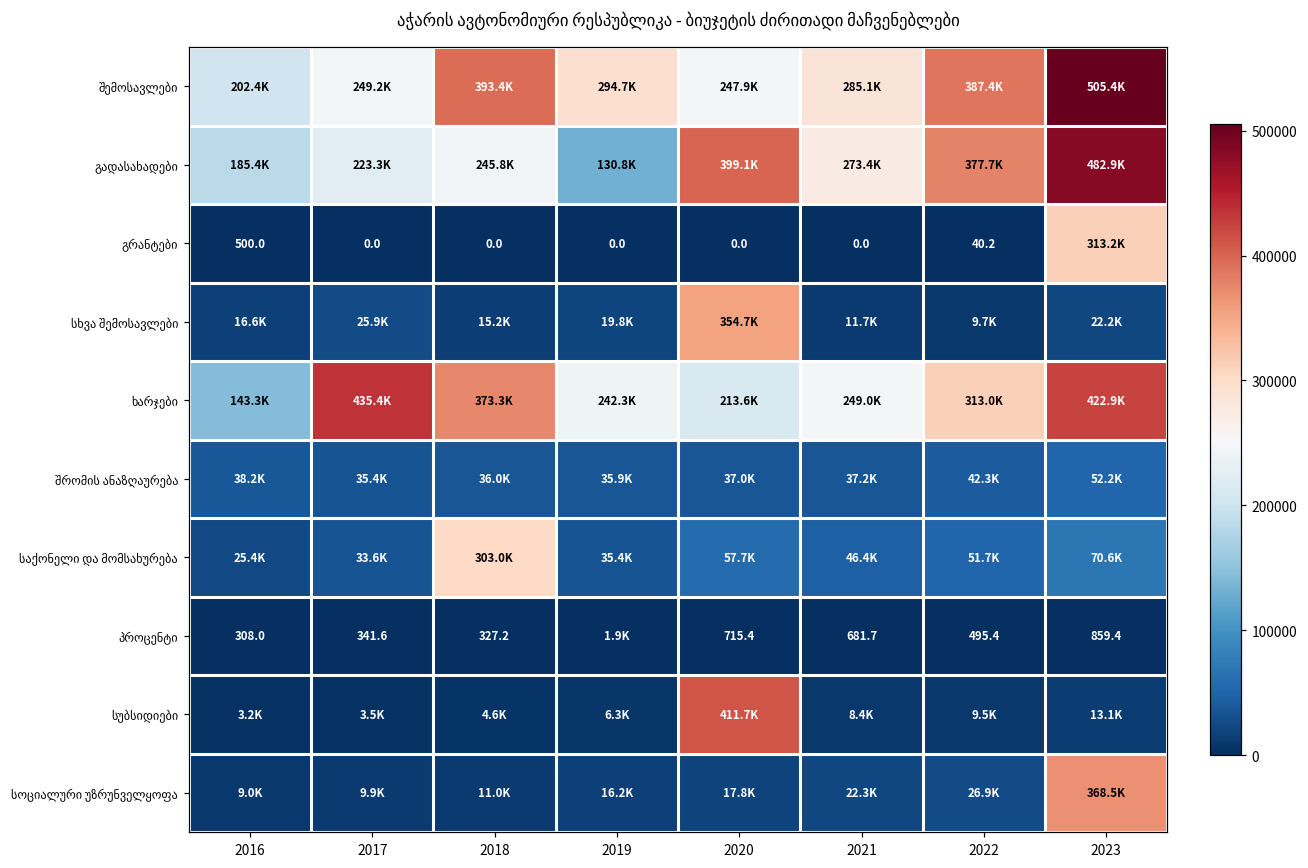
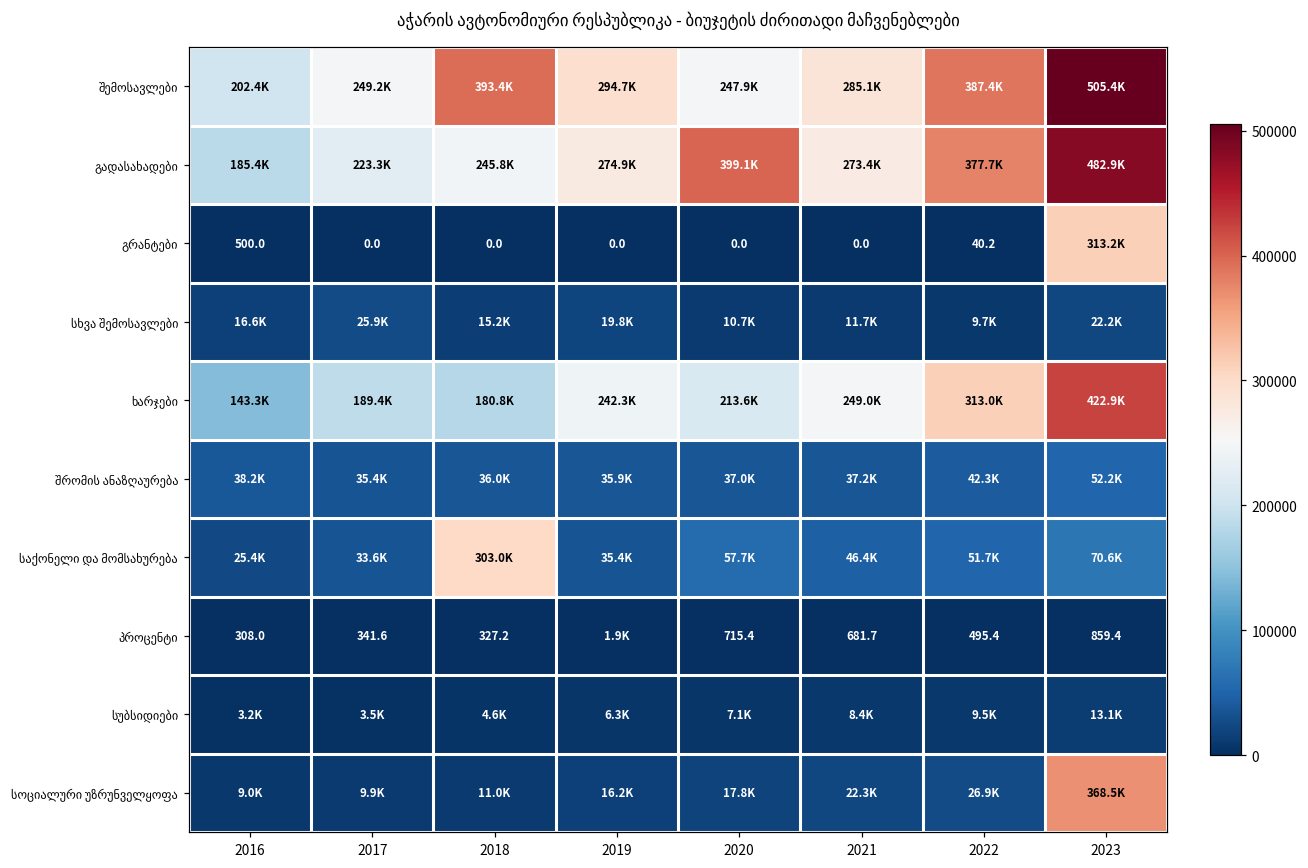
გადასახადები, 2019: 130.8K -> 274.9K
სხვა შემოსავლები, 2020: 354.7K -> 10.7K
ხარჯები, 2017: 435.4K -> 189.4K
ხარჯები, 2018: 373.3K -> 180.8K
სუბსიდიები, 2020: 411.7K -> 7.1K
